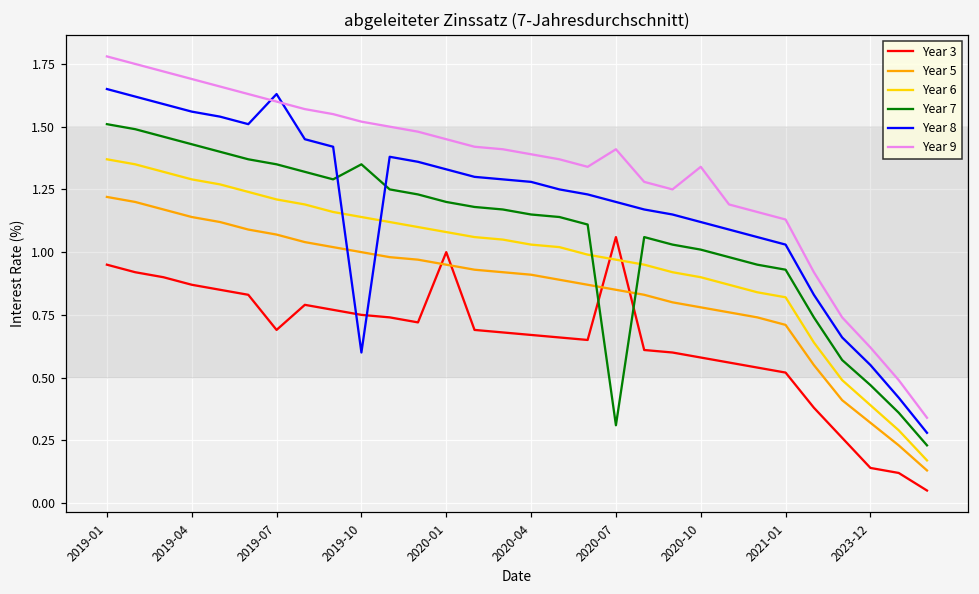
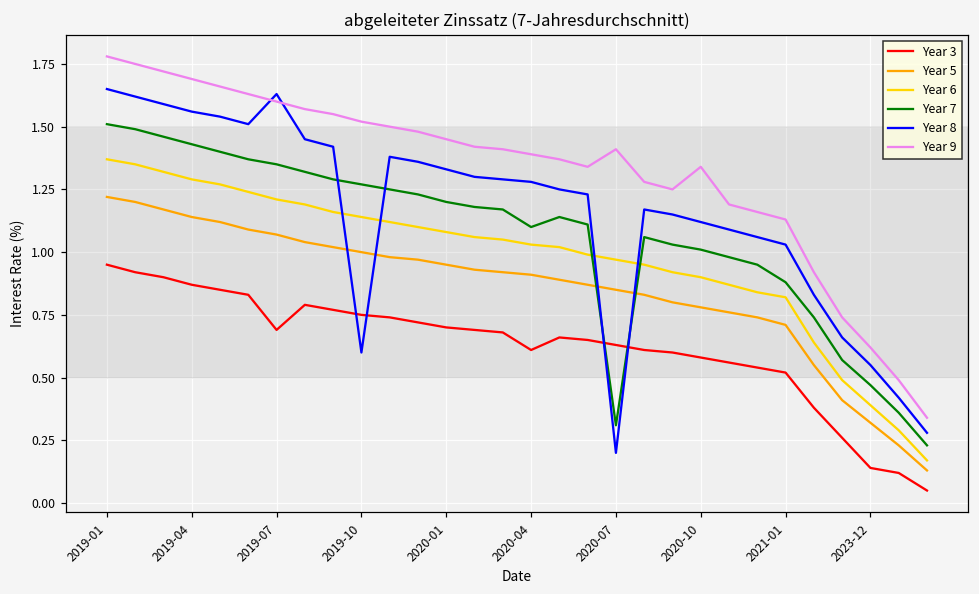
Year 7, 2019-10: 1.35 -> 1.27
Year 3, 2020-01: 1.0 -> 0.7
Year 3, 2020-04: 0.67 -> 0.61
Year 7, 2020-04: 1.15 -> 1.10
Year 3, 2020-07: 1.06 -> 0.63
Year 8, 2020-07: 1.2 -> 0.2
Year 7, 2021-01: 0.93 -> 0.88
